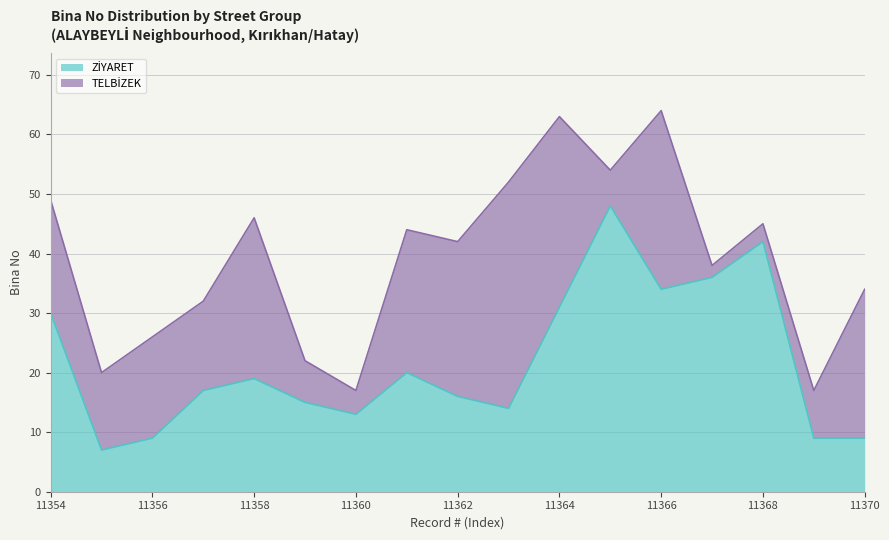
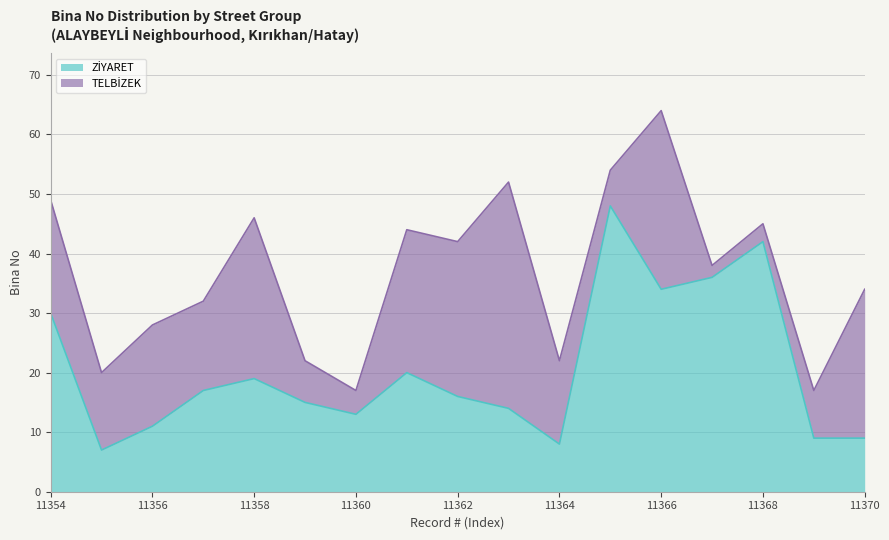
ZİYARET, 11356: 9 -> 11
ZİYARET, 11364: 31 -> 8
TELBİZEK, 11364: 32 -> 14
